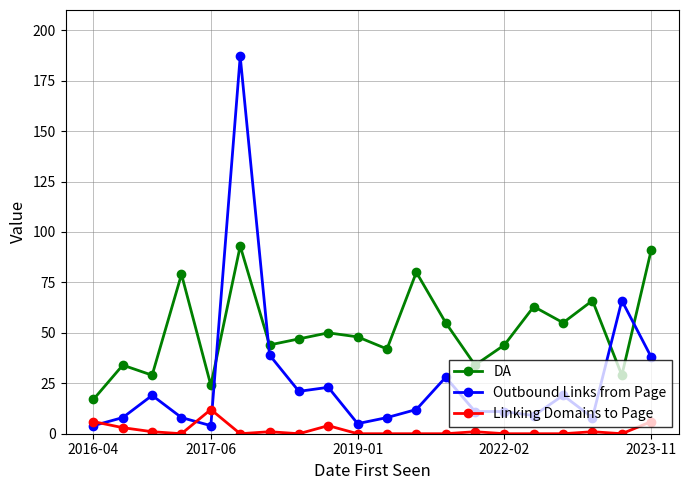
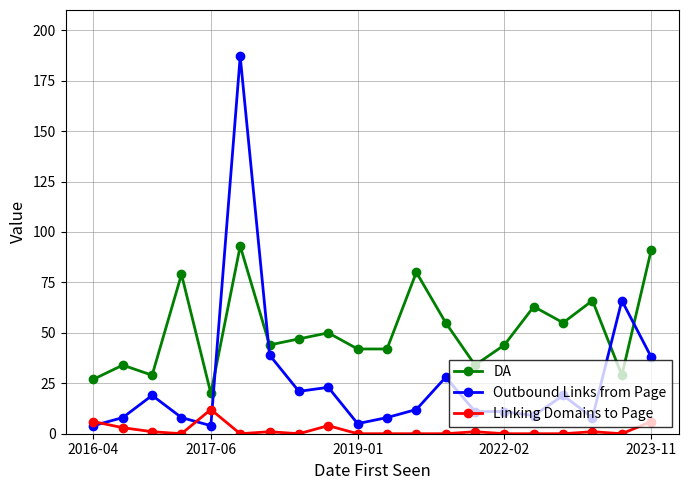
DA, 2016-04: 17 -> 27
DA, 2017-06: 24 -> 20
DA, 2019-01: 48 -> 42
